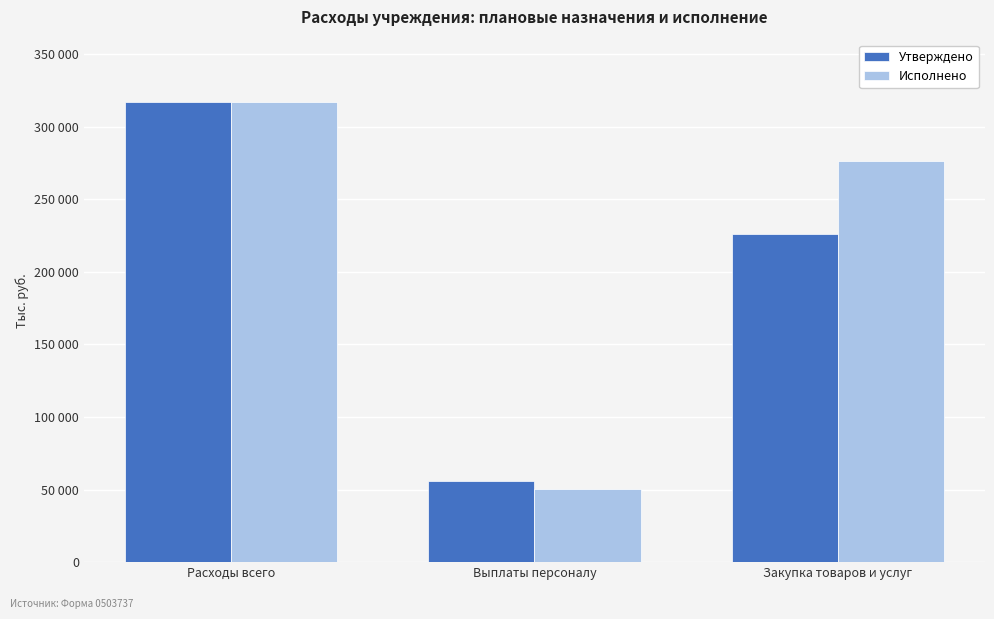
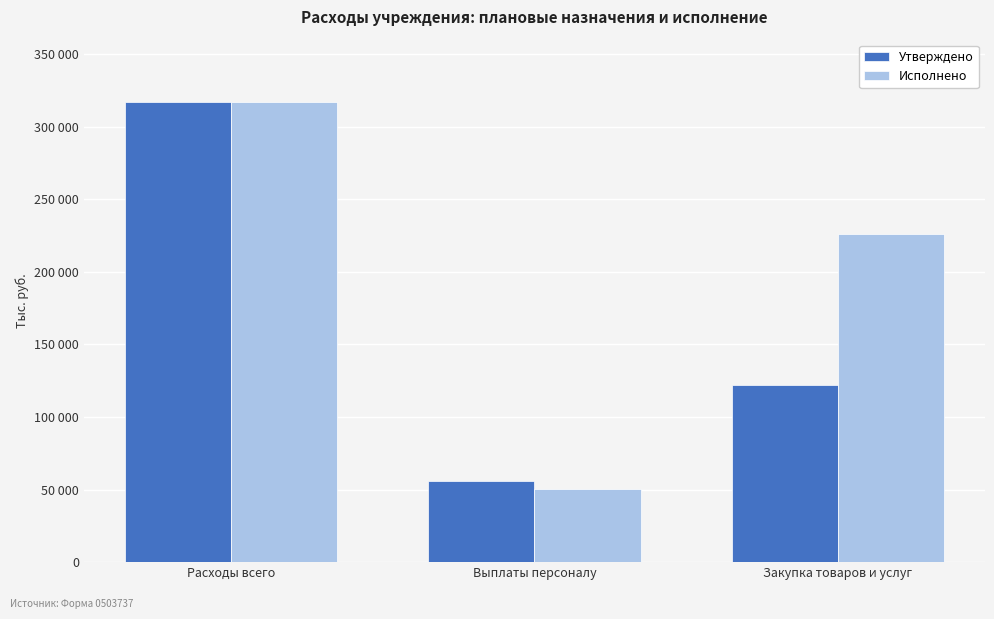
Утверждено, Закупка товаров и услуг: 226000 -> 122000
Исполнено, Закупка товаров и услуг: 276000 -> 226000
